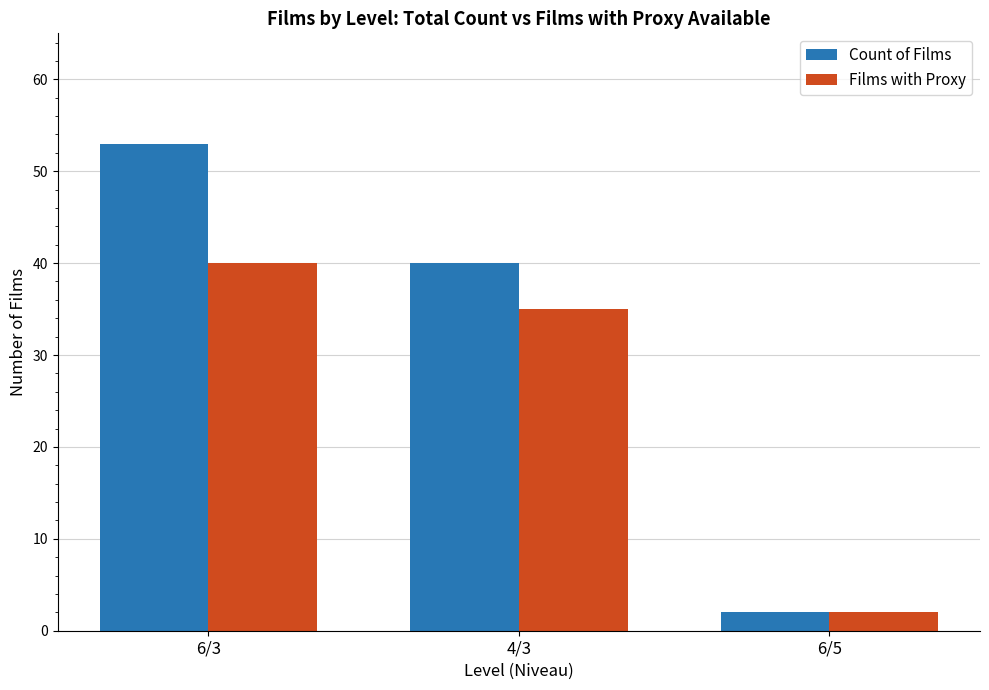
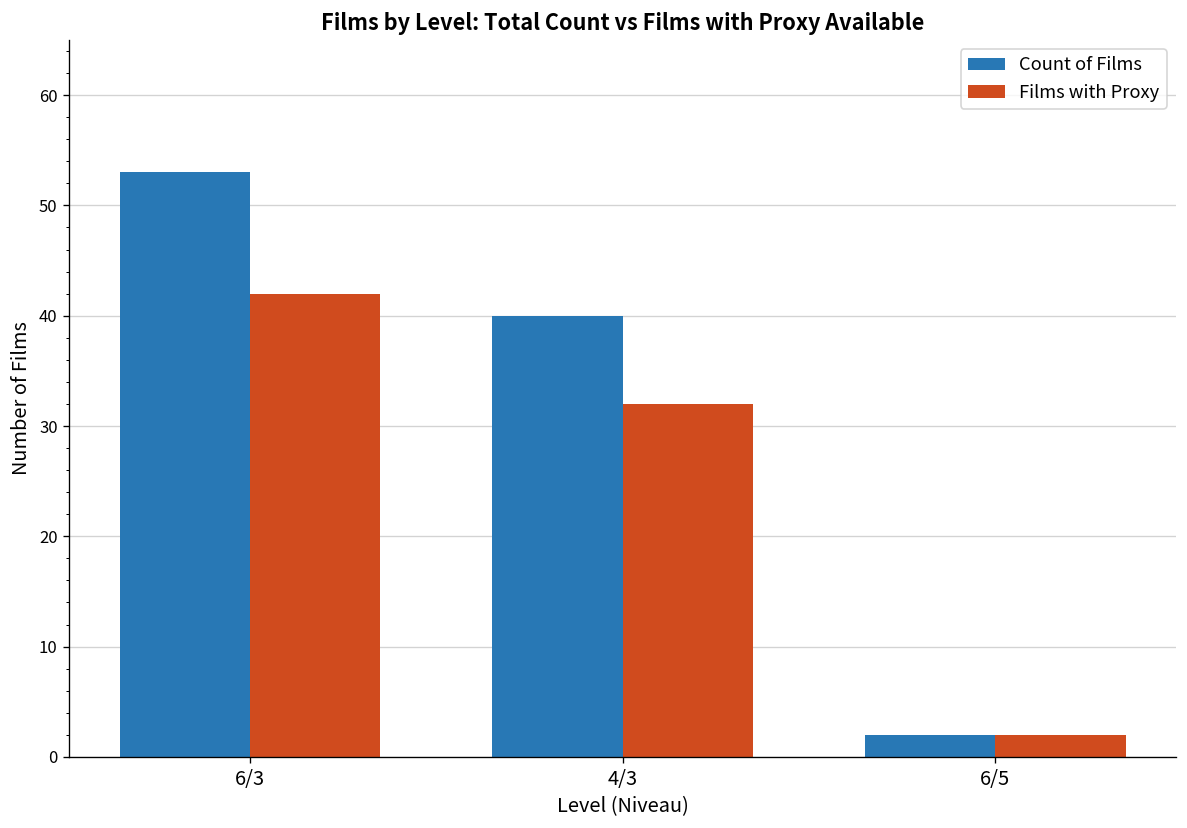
Films with Proxy, 6/3: 40 -> 42
Films with Proxy, 4/3: 35 -> 32
